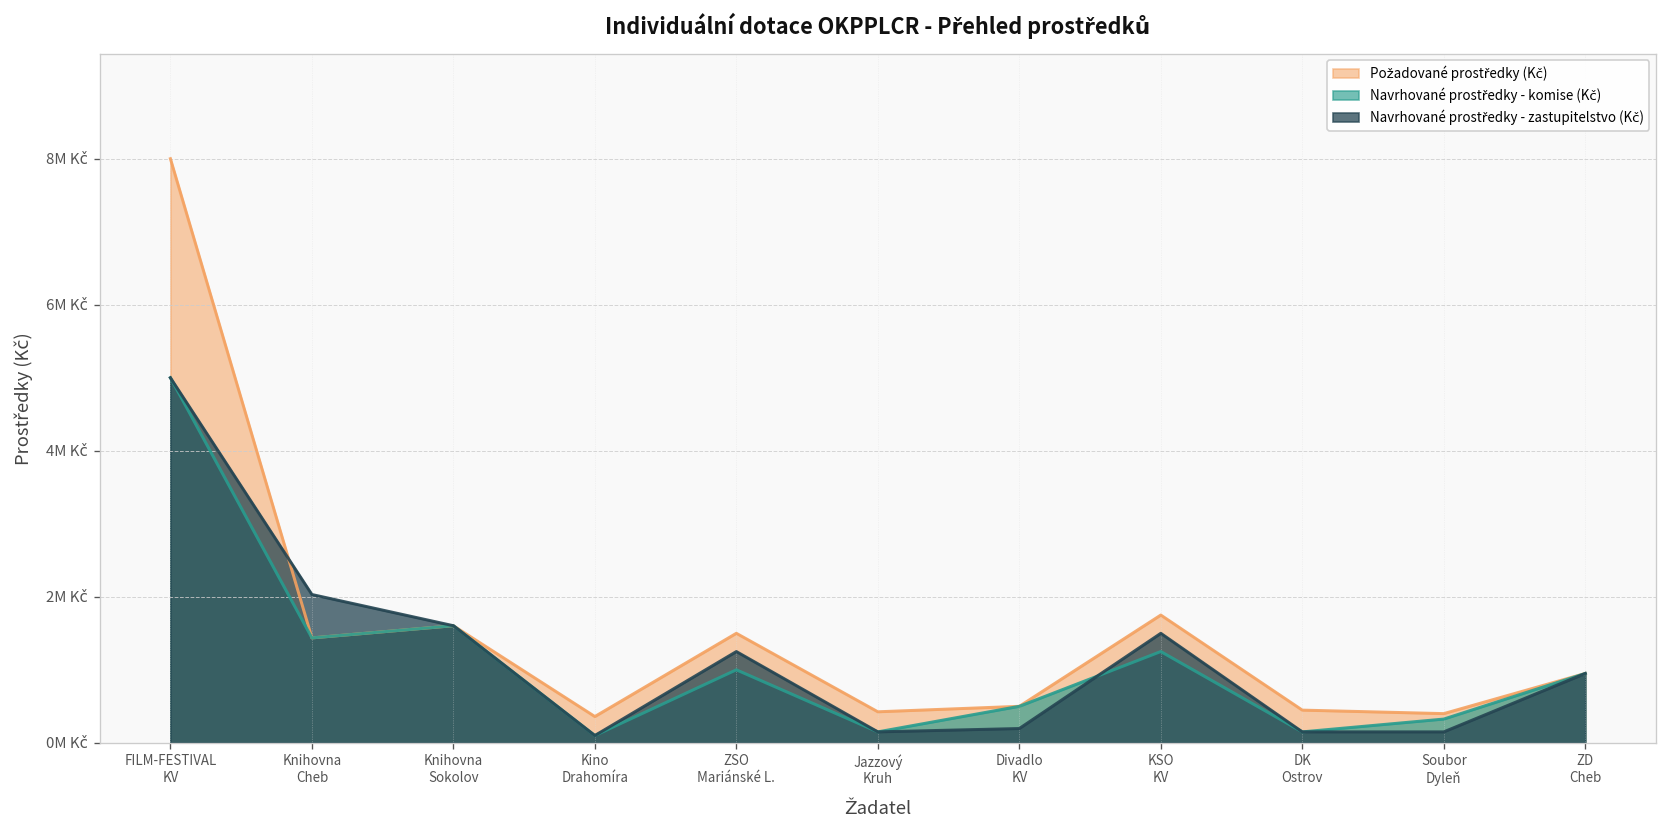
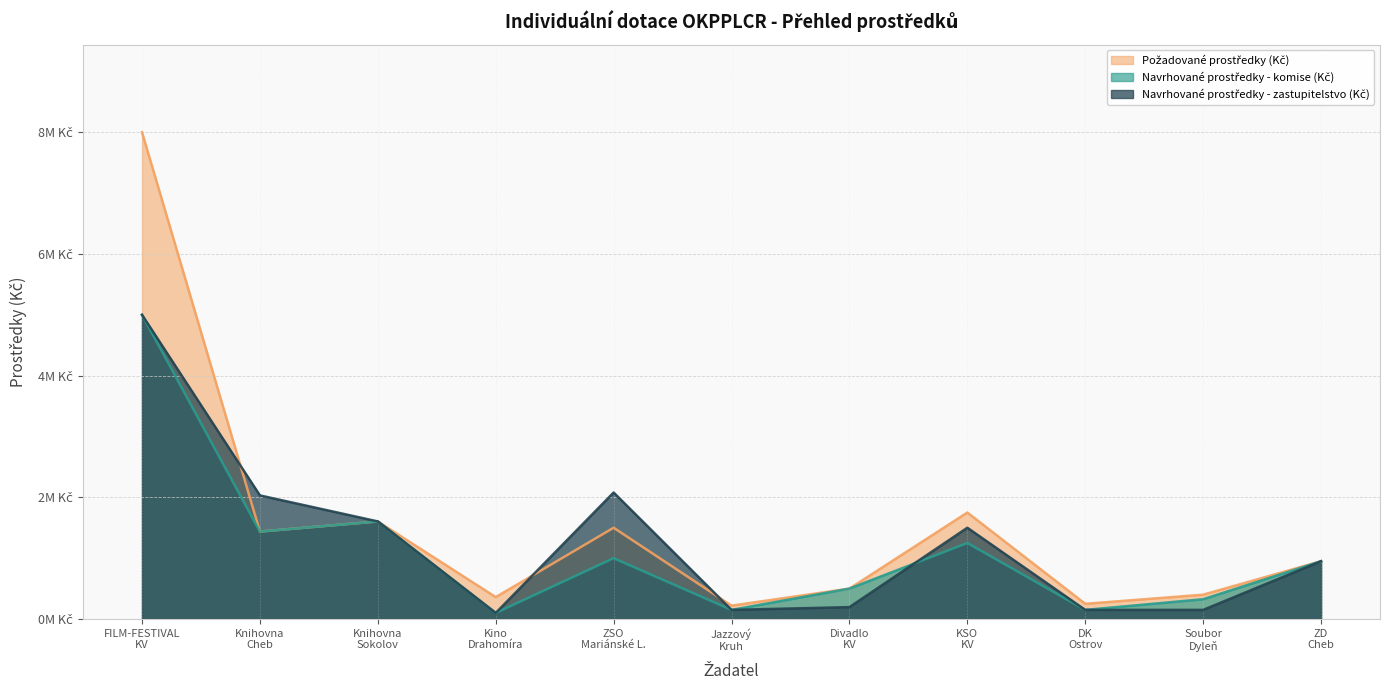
Navrhované prostředky - zastupitelstvo (Kč), ZSO Mariánské L.: 1.3M Kč -> 2.1M Kč
Požadované prostředky (Kč), Jazzový Kruh: 0.4M Kč -> 0.2M Kč
Požadované prostředky (Kč), DK Ostrov: 0.4M Kč -> 0.3M Kč
